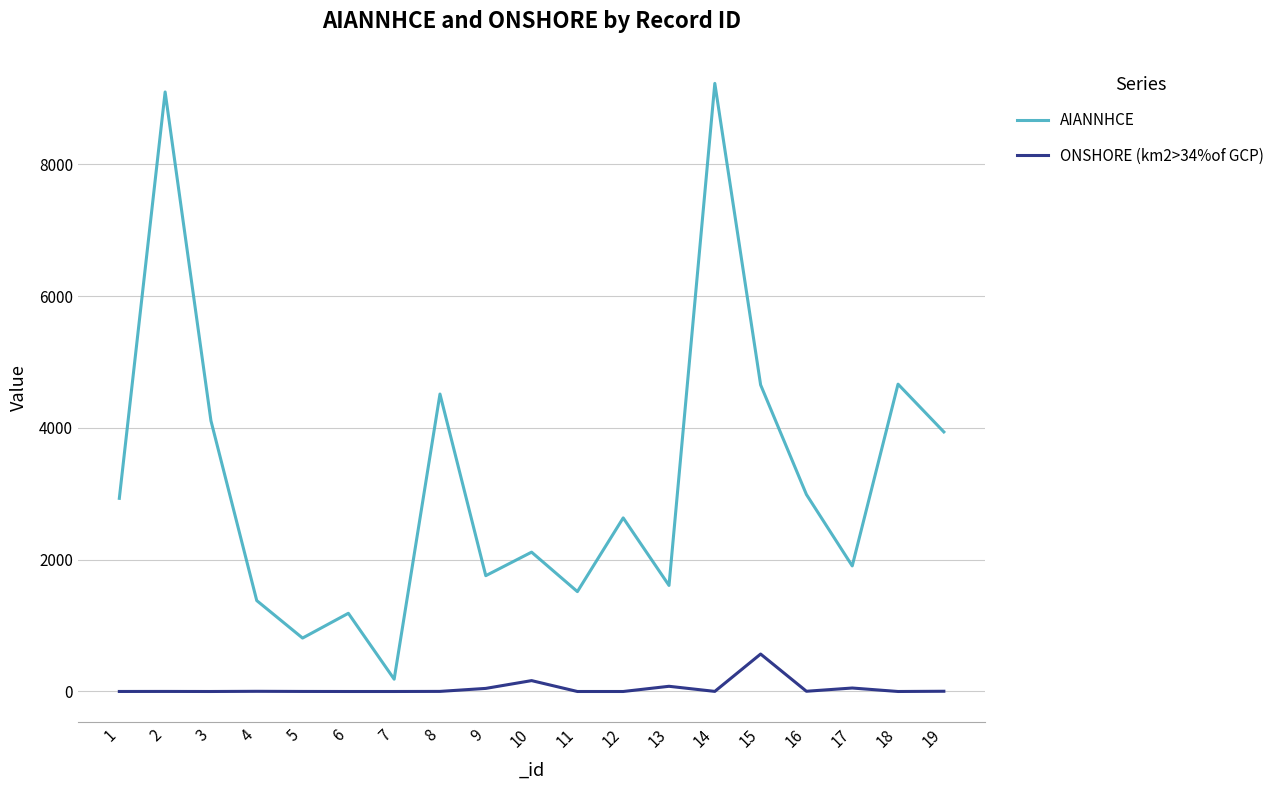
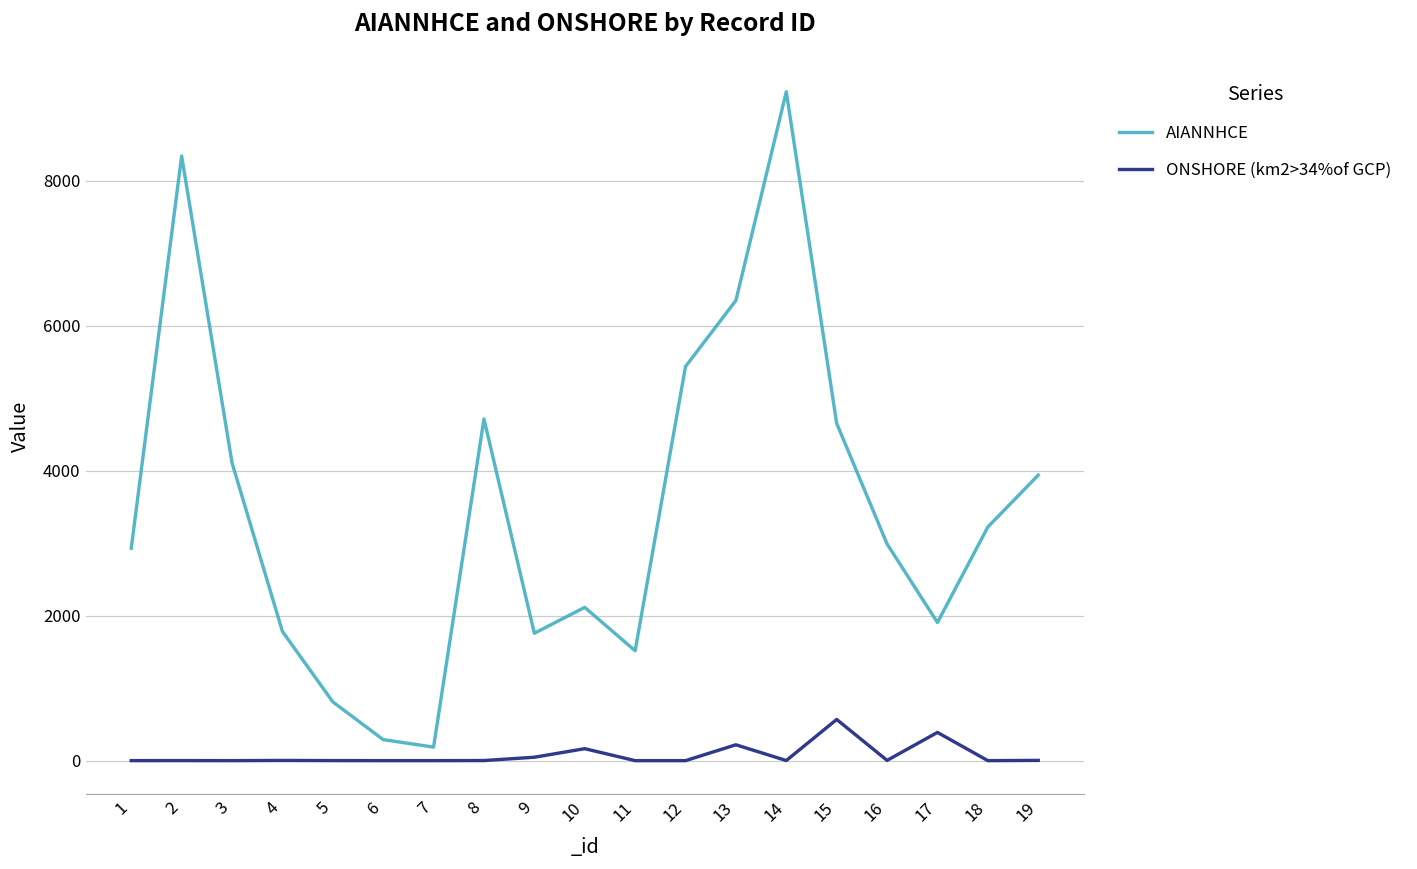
AIANNHCE, 2: 9100 -> 8300
AIANNHCE, 4: 1400 -> 1800
AIANNHCE, 6: 1200 -> 300
AIANNHCE, 8: 4500 -> 4700
AIANNHCE, 12: 2600 -> 5400
AIANNHCE, 13: 1600 -> 6400
ONSHORE (km2>34%of GCP), 13: 100 -> 200
ONSHORE (km2>34%of GCP), 17: 100 -> 400
AIANNHCE, 18: 4700 -> 3200
